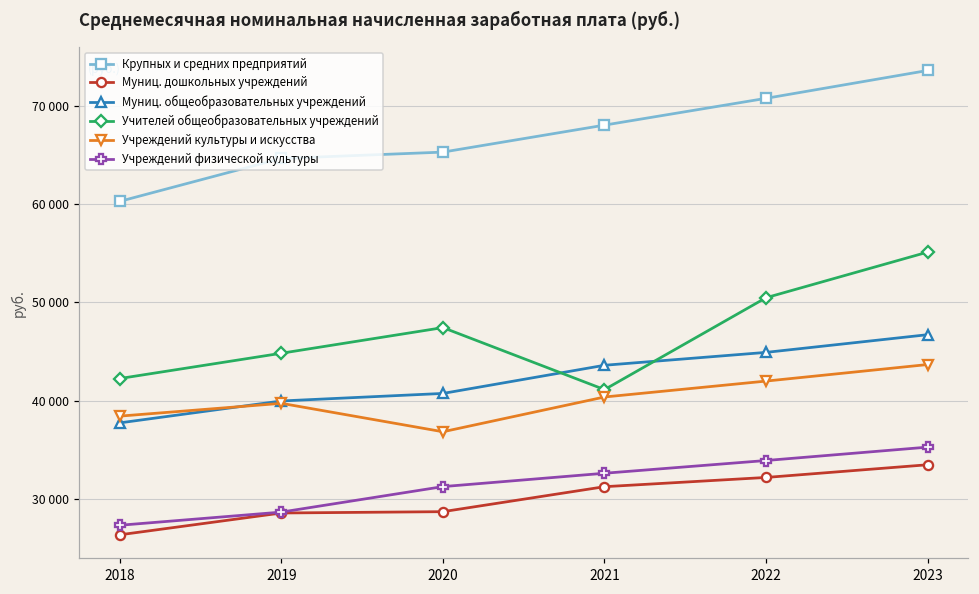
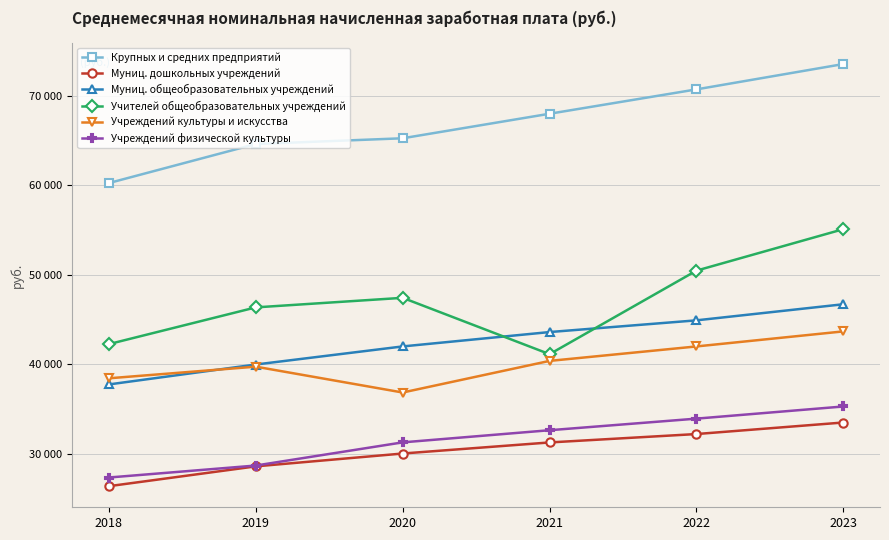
Учителей общеобразовательных учреждений, 2019: 45000 -> 46000
Муниц. дошкольных учреждений, 2020: 29000 -> 30000
Муниц. общеобразовательных учреждений, 2020: 41000 -> 42000
